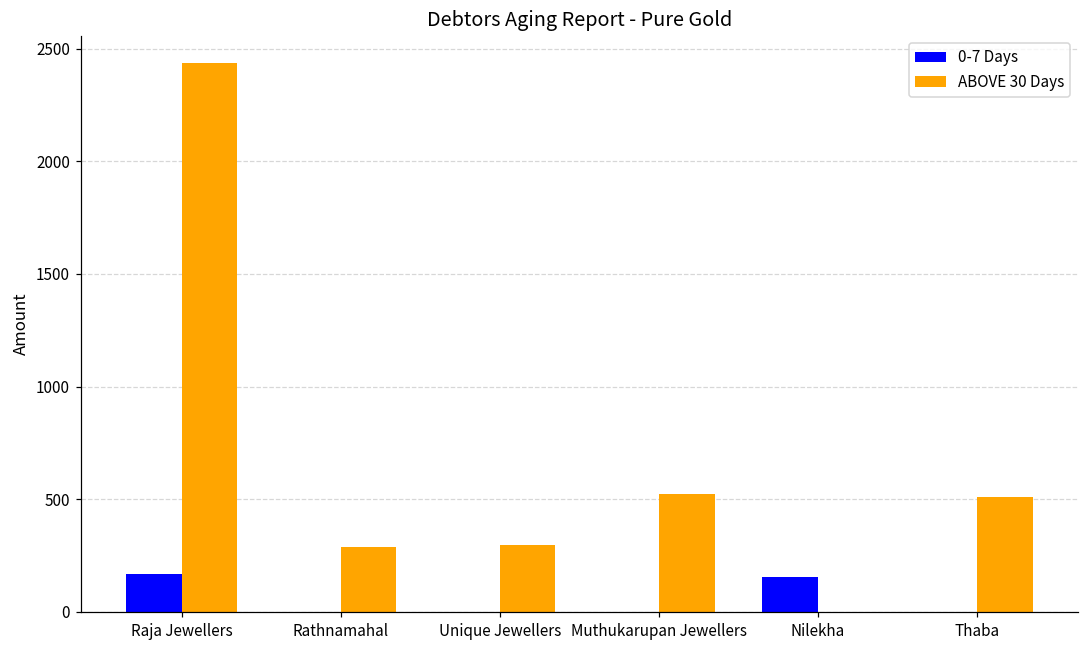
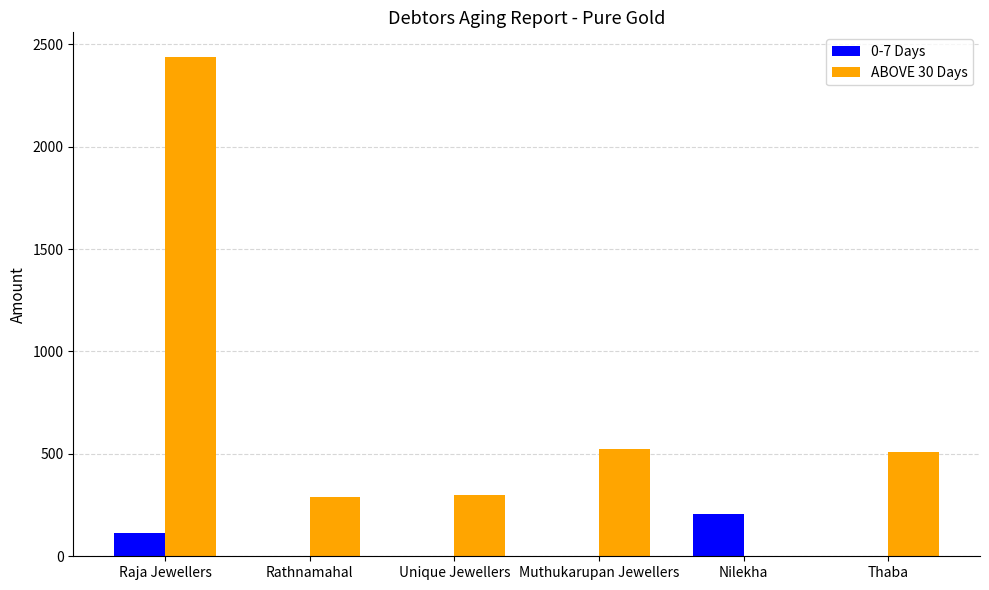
0-7 Days, Raja Jewellers: 170 -> 120
0-7 Days, Nilekha: 160 -> 210
